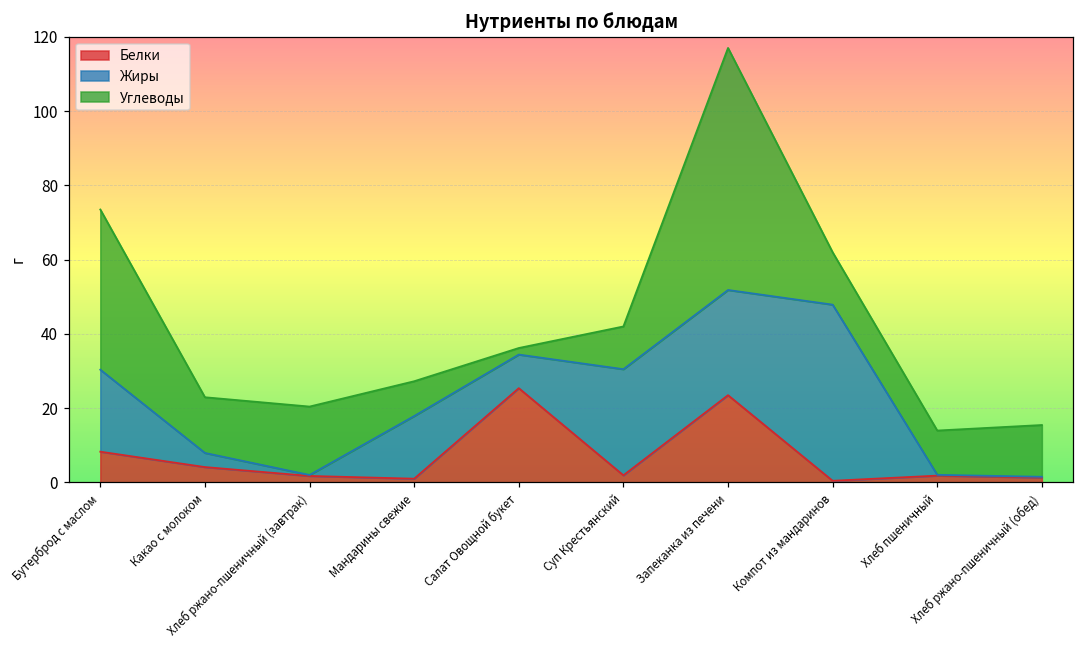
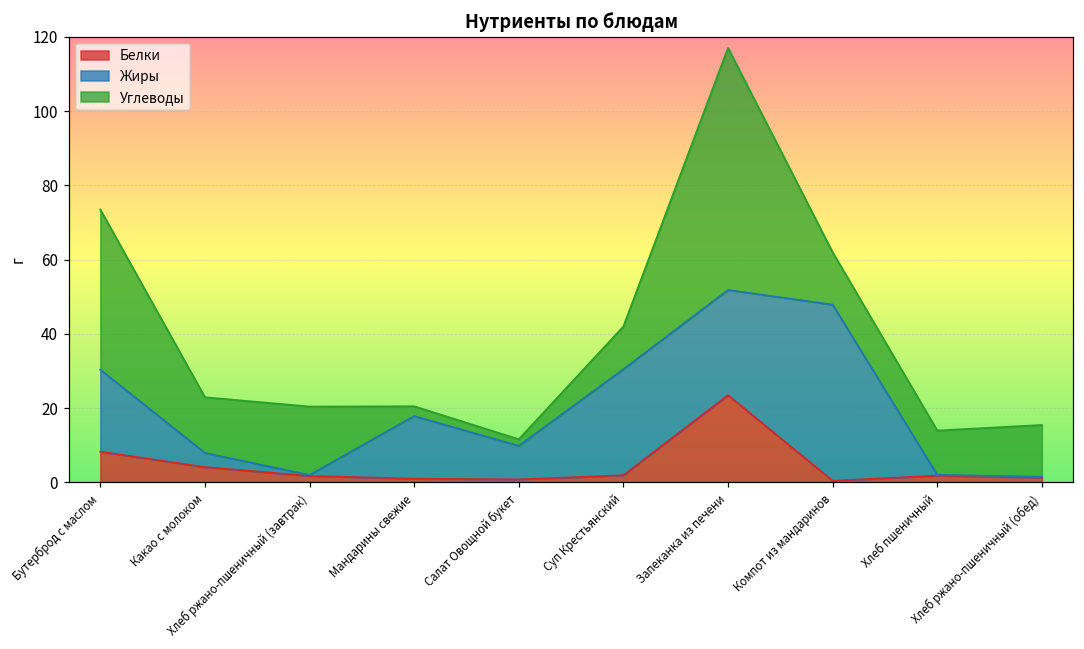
Углеводы, Мандарины свежие: 9 -> 3
Белки, Салат Овощной букет: 25 -> 1
